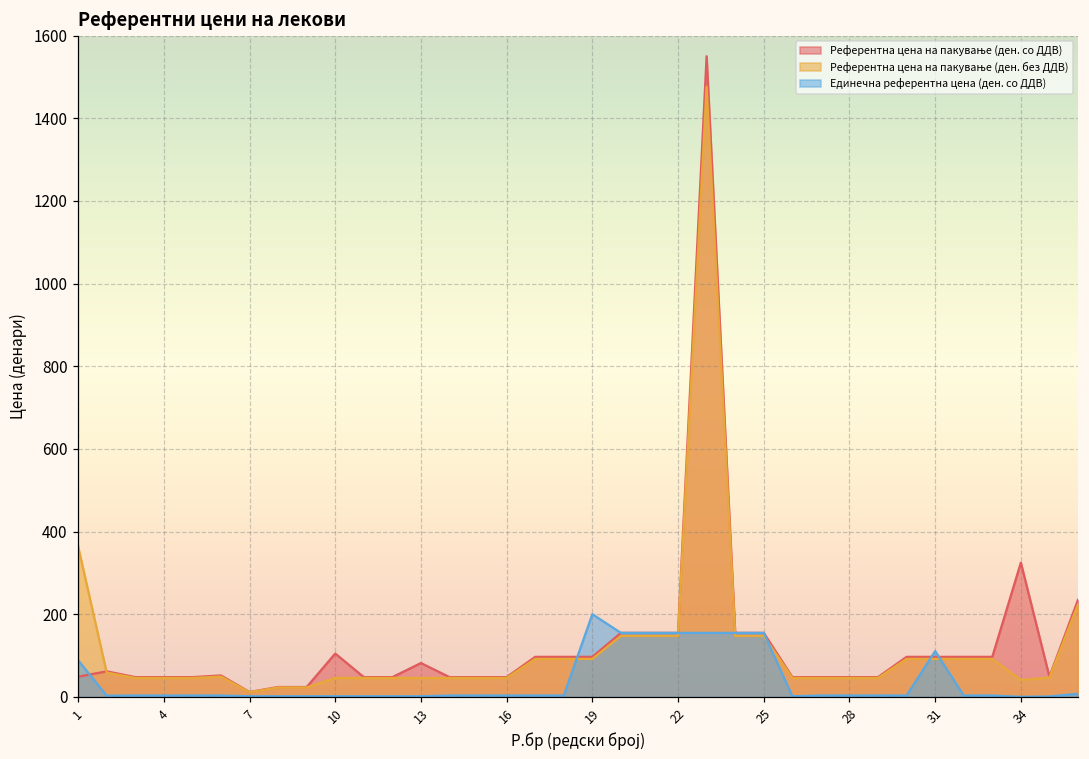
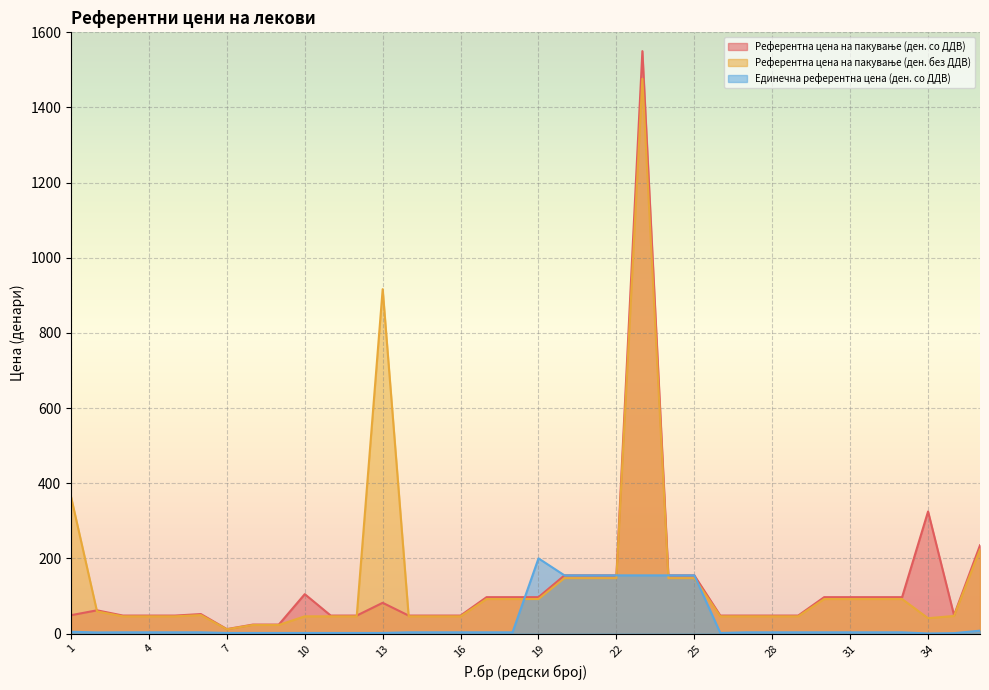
Единечна референтна цена (ден. со ДДВ), 1: 90 -> 0
Референтна цена на пакување (ден. без ДДВ), 13: 50 -> 920
Единечна референтна цена (ден. со ДДВ), 31: 110 -> 0
